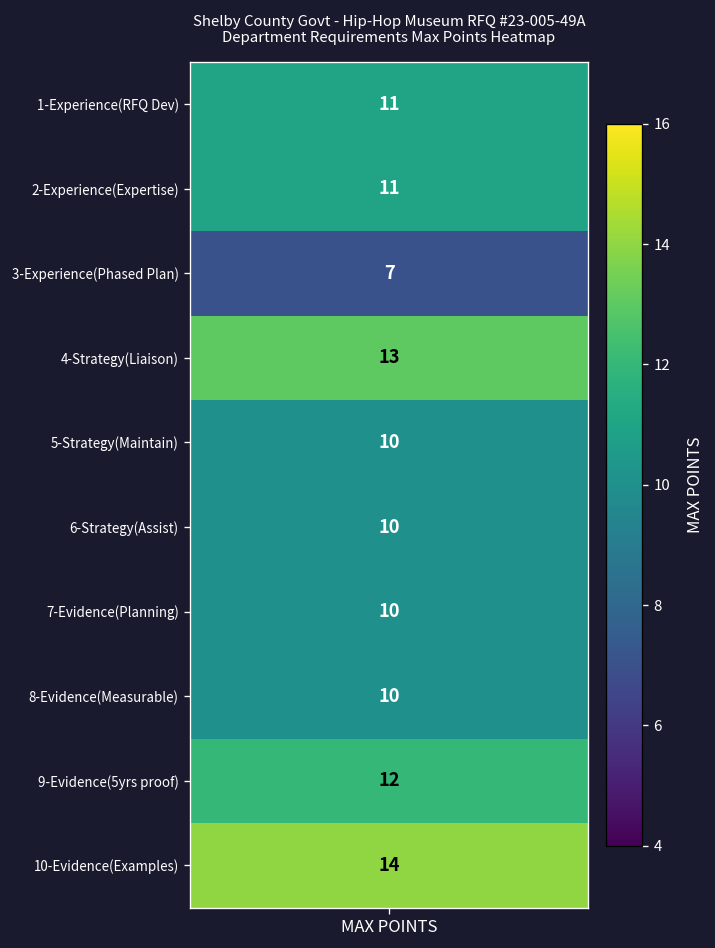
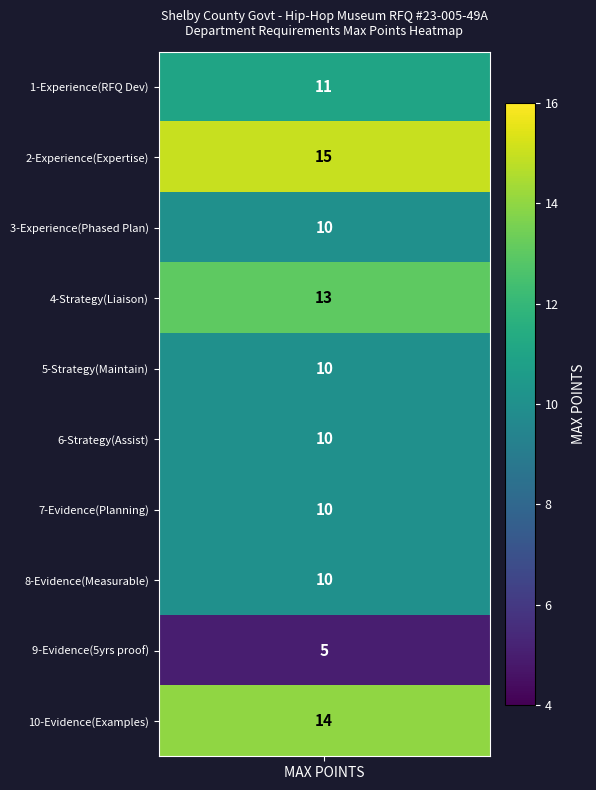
2-Experience(Expertise), MAX POINTS: 11 -> 15
3-Experience(Phased Plan), MAX POINTS: 7 -> 10
9-Evidence(5yrs proof), MAX POINTS: 12 -> 5
